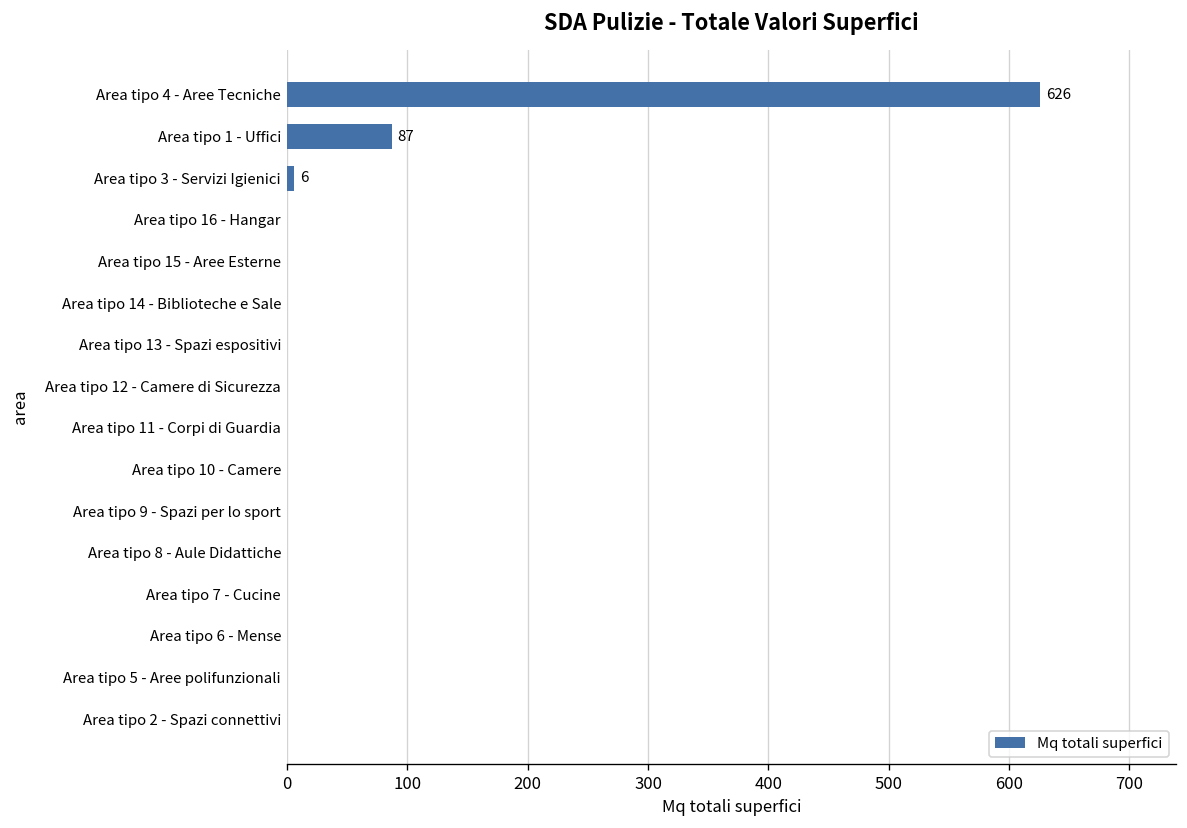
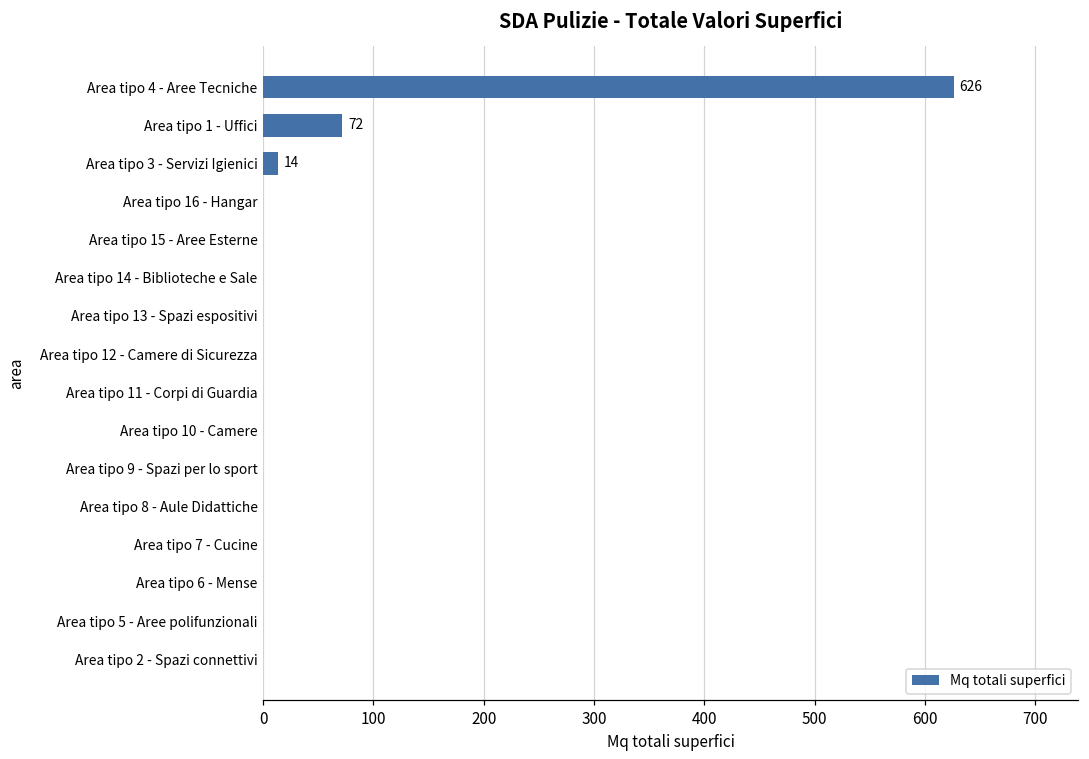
Area tipo 1 - Uffici: 87 -> 72
Area tipo 3 - Servizi Igienici: 6 -> 14
